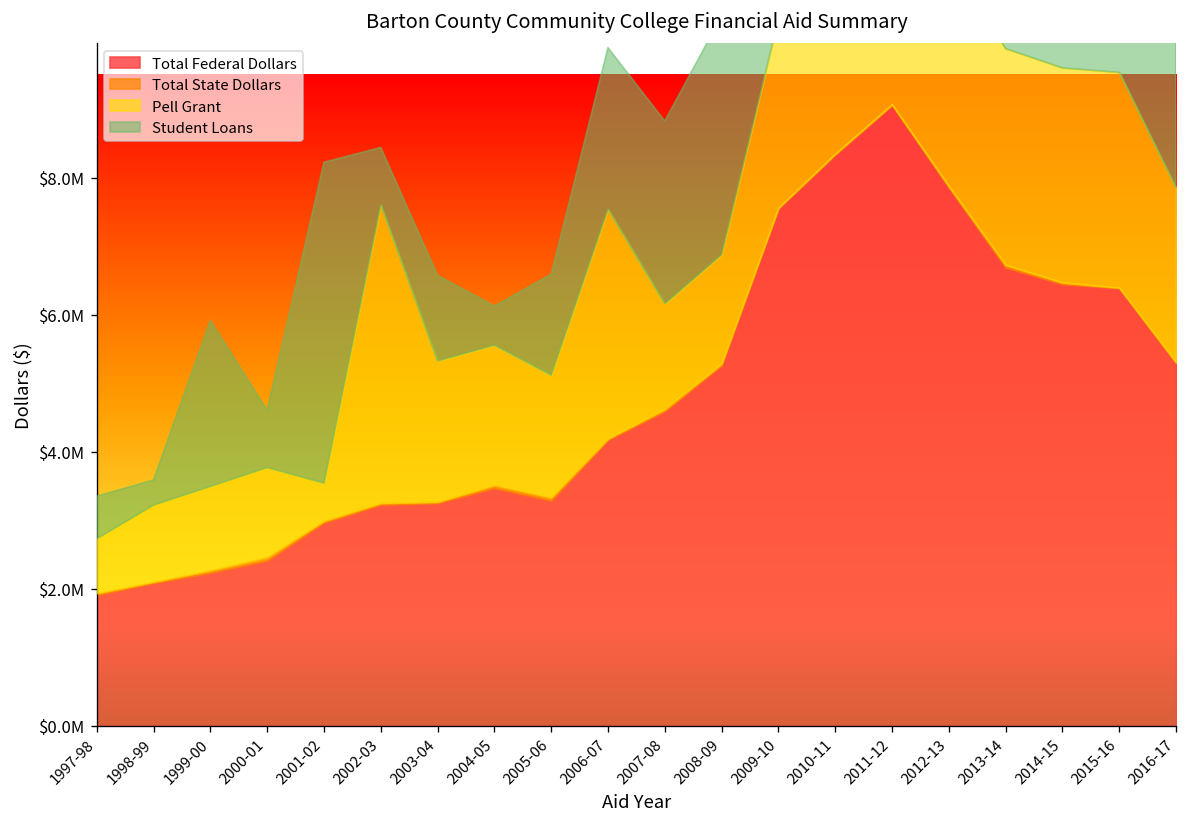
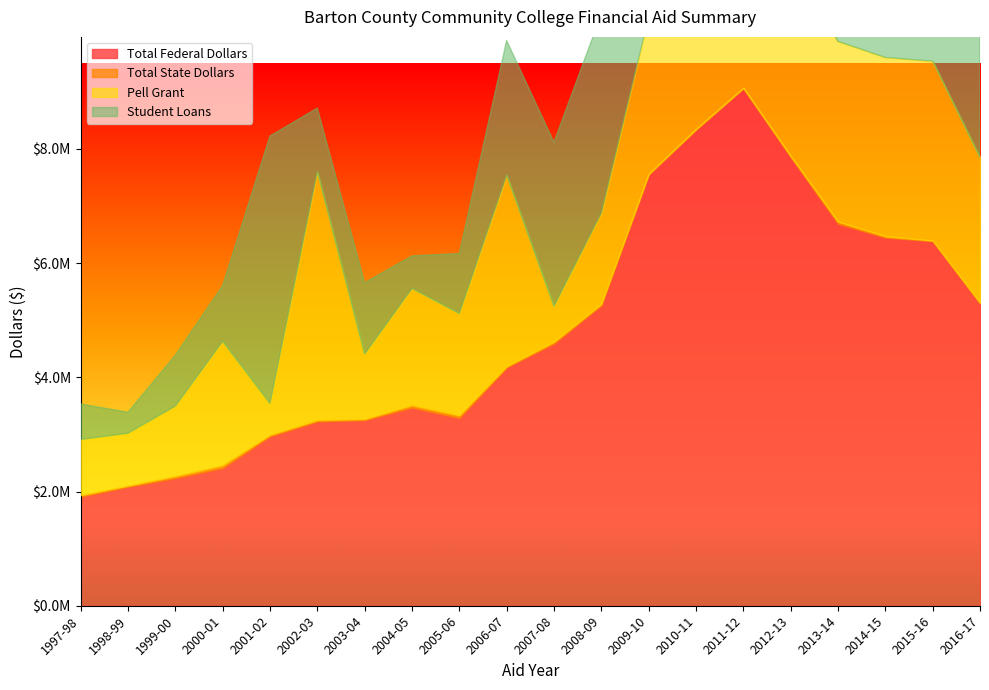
Pell Grant, 1997-98: $800000 -> $1000000
Pell Grant, 1998-99: $1100000 -> $900000
Student Loans, 1999-00: $2400000 -> $900000
Pell Grant, 2000-01: $1300000 -> $2200000
Student Loans, 2000-01: $800000 -> $1000000
Student Loans, 2002-03: $800000 -> $1100000
Pell Grant, 2003-04: $2100000 -> $1100000
Student Loans, 2005-06: $1500000 -> $1100000
Pell Grant, 2007-08: $1500000 -> $600000
Student Loans, 2007-08: $2700000 -> $2900000
